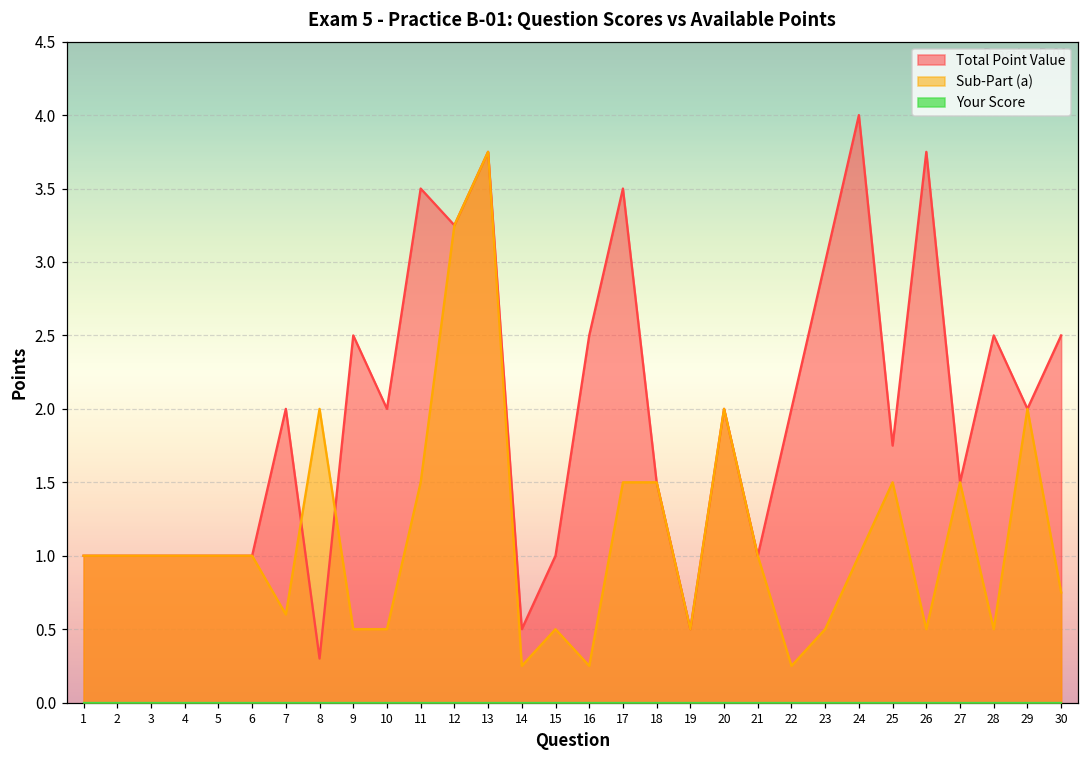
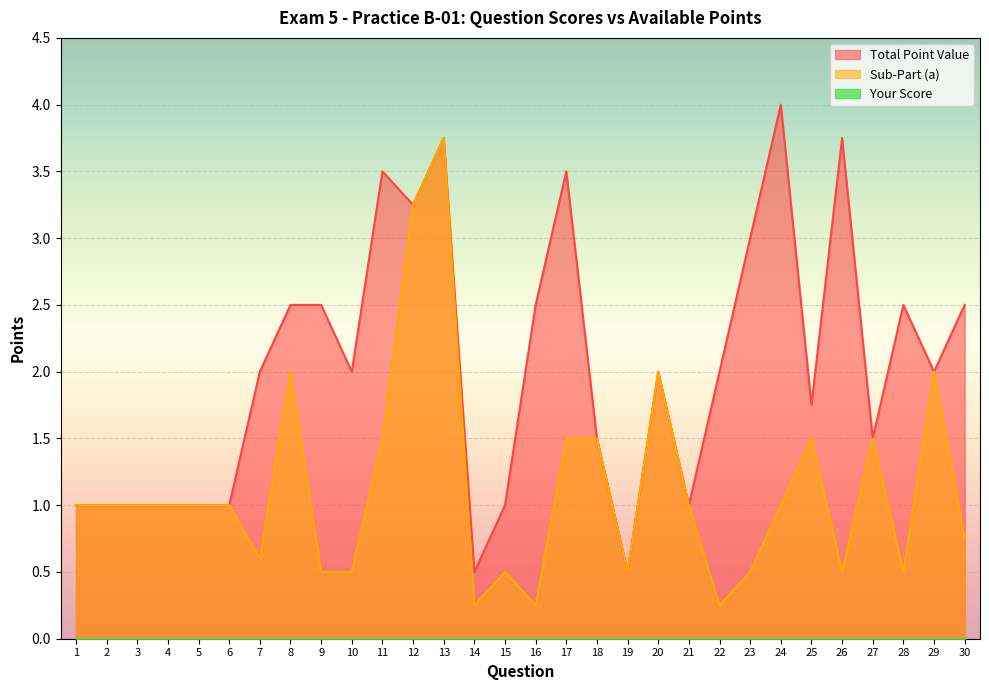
Total Point Value, 8: 0.3 -> 2.5
